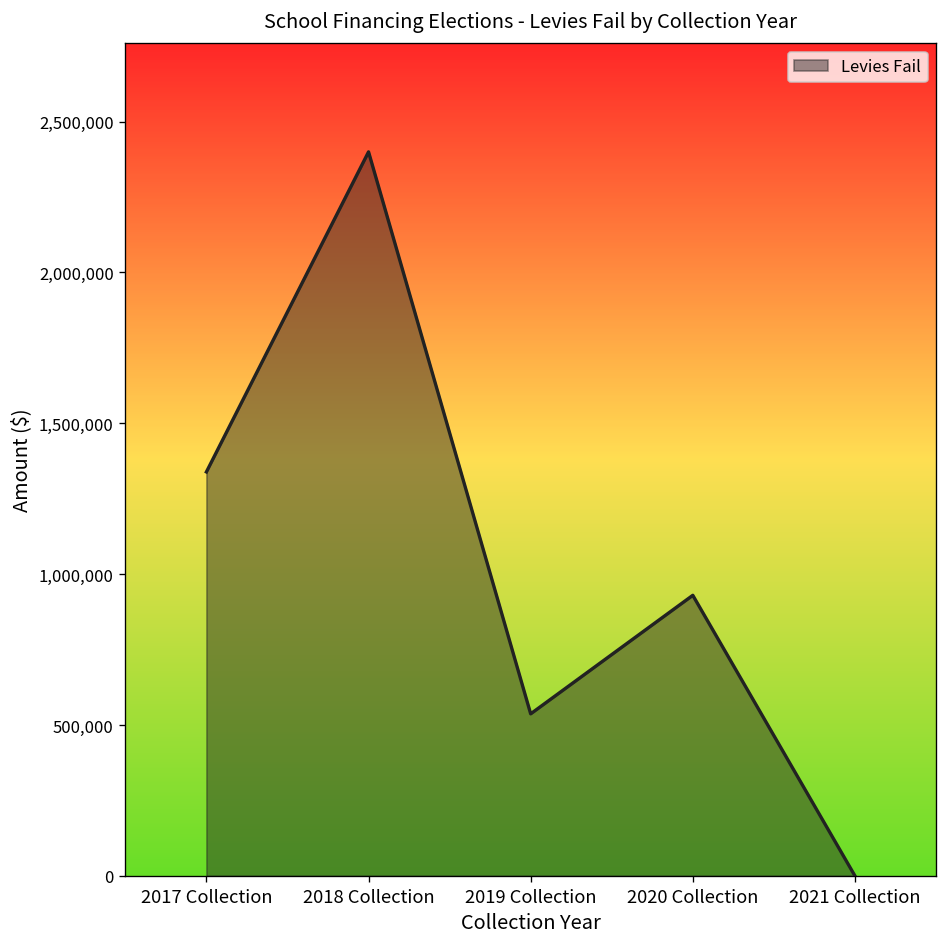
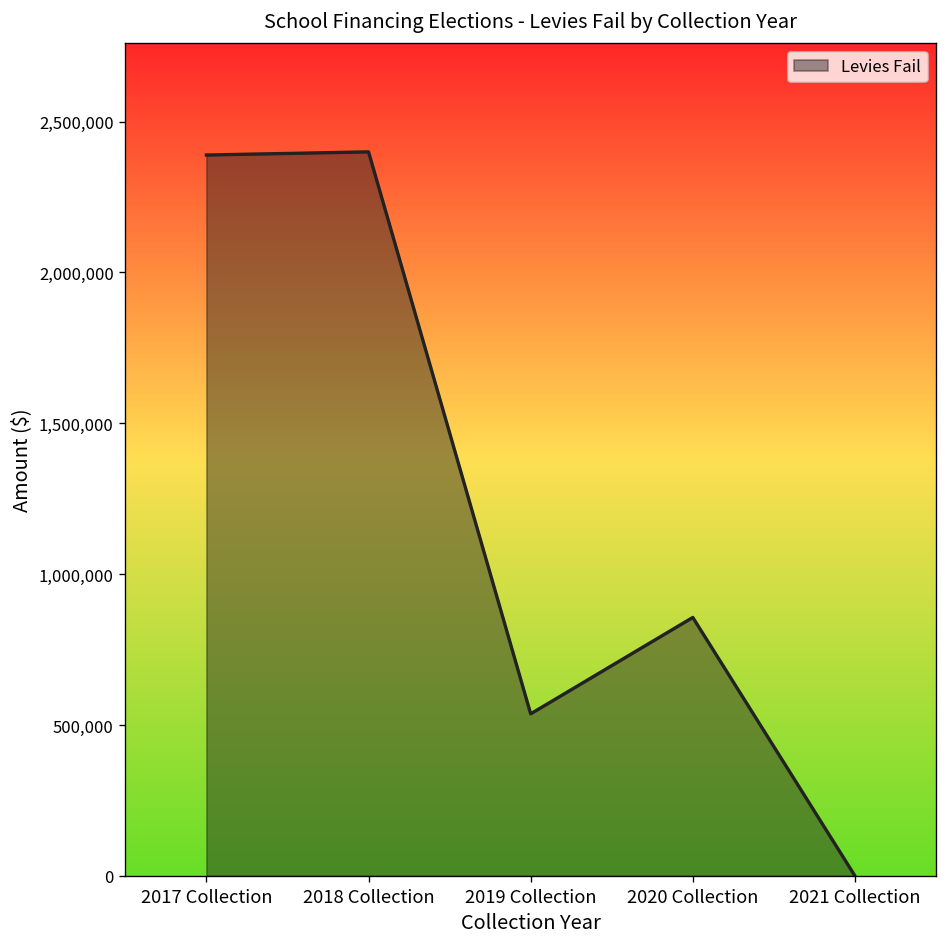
2017 Collection: 1,340,000 -> 2,390,000
2020 Collection: 930,000 -> 860,000
